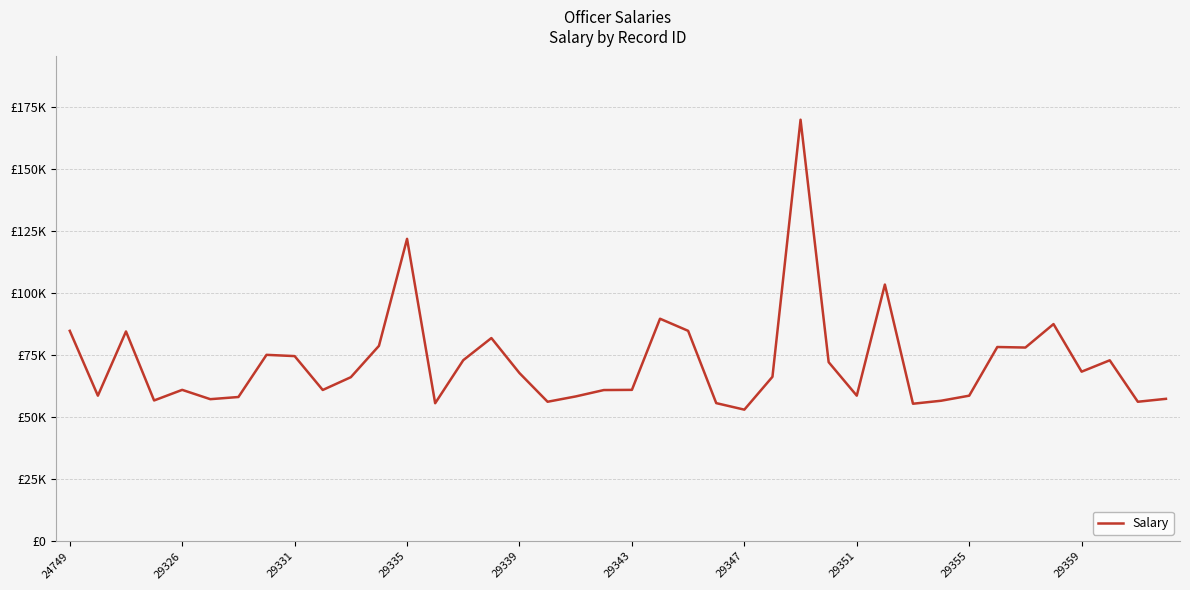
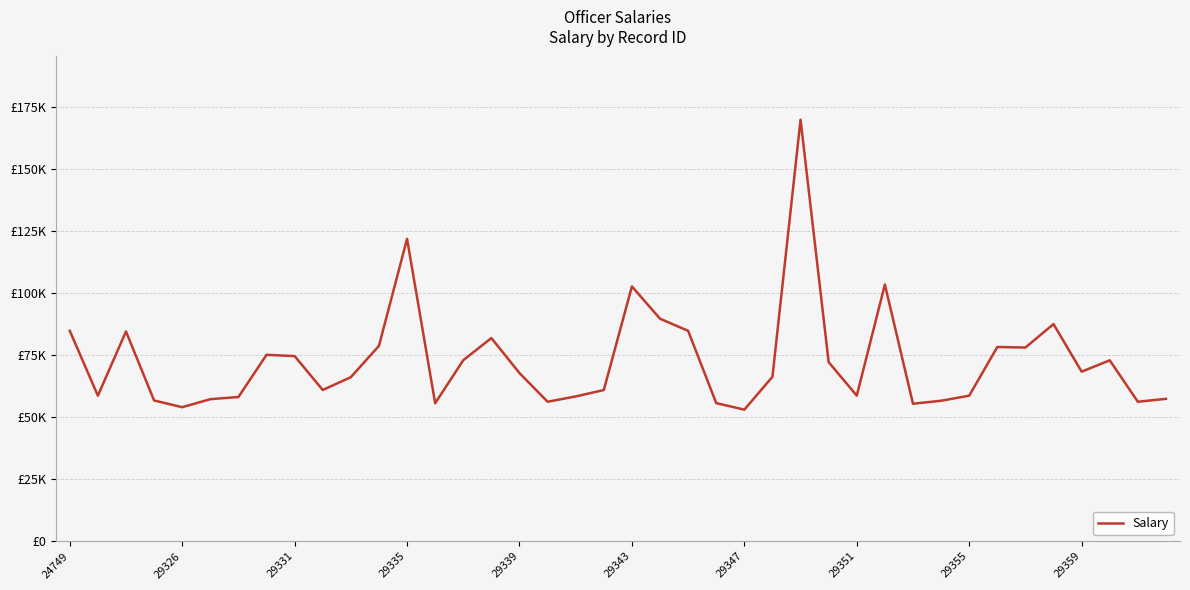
29326: £61000 -> £54000
29343: £61000 -> £103000
